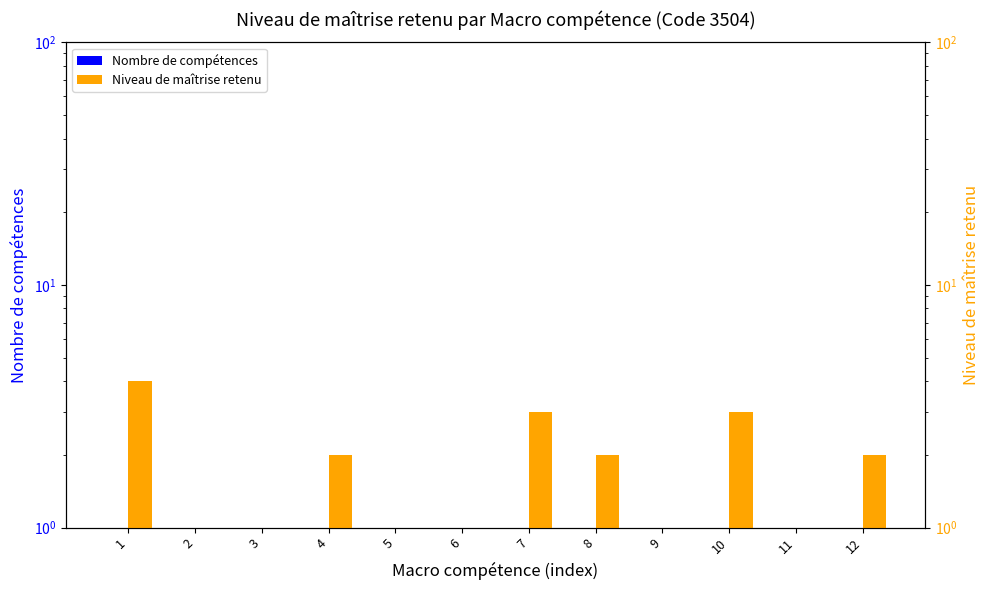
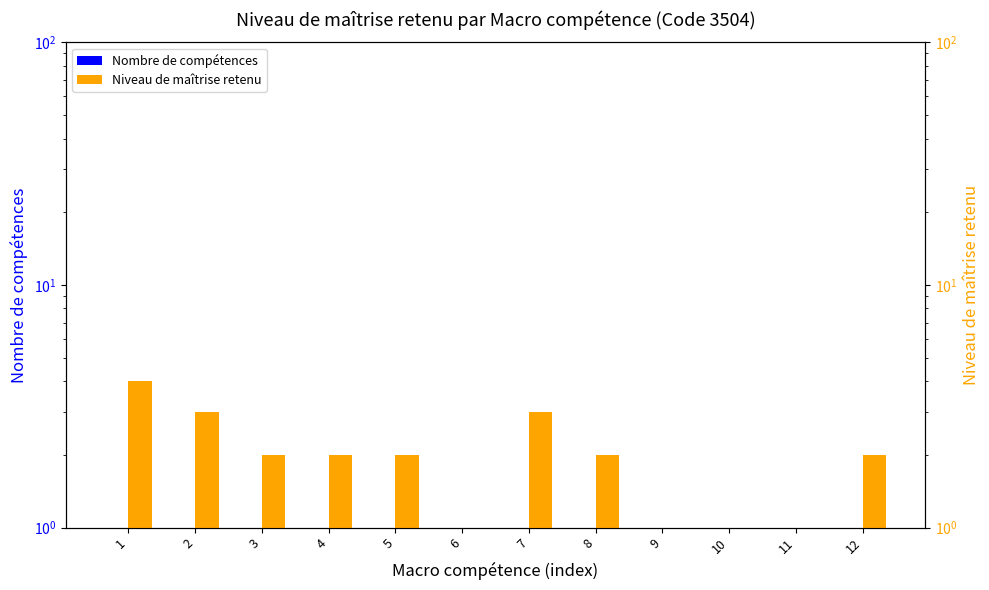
Niveau de maîtrise retenu, 2: 1 -> 3
Niveau de maîtrise retenu, 3: 1 -> 2
Niveau de maîtrise retenu, 5: 1 -> 2
Niveau de maîtrise retenu, 10: 3 -> 1
